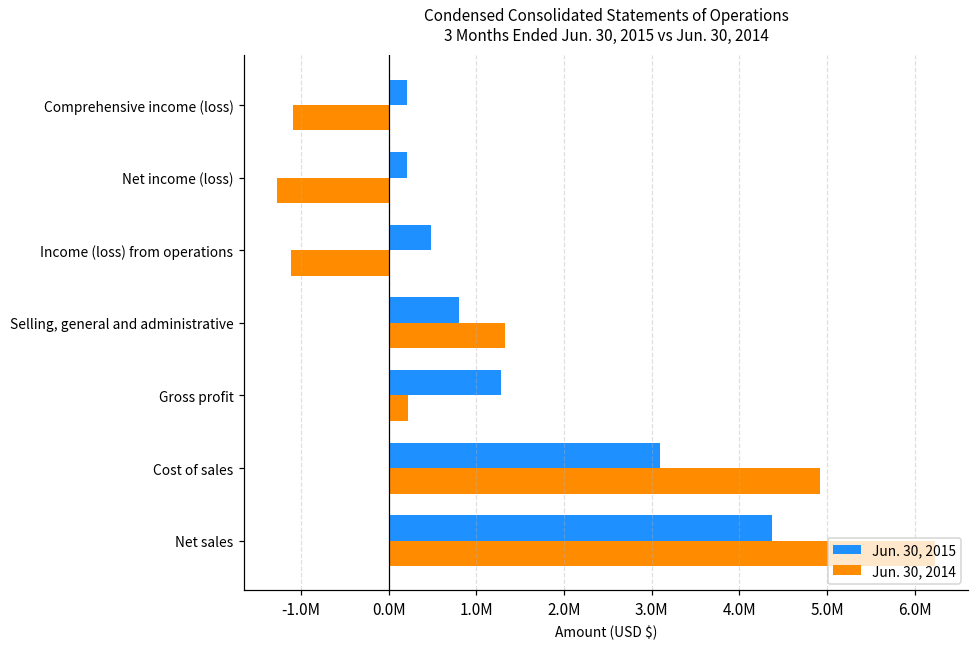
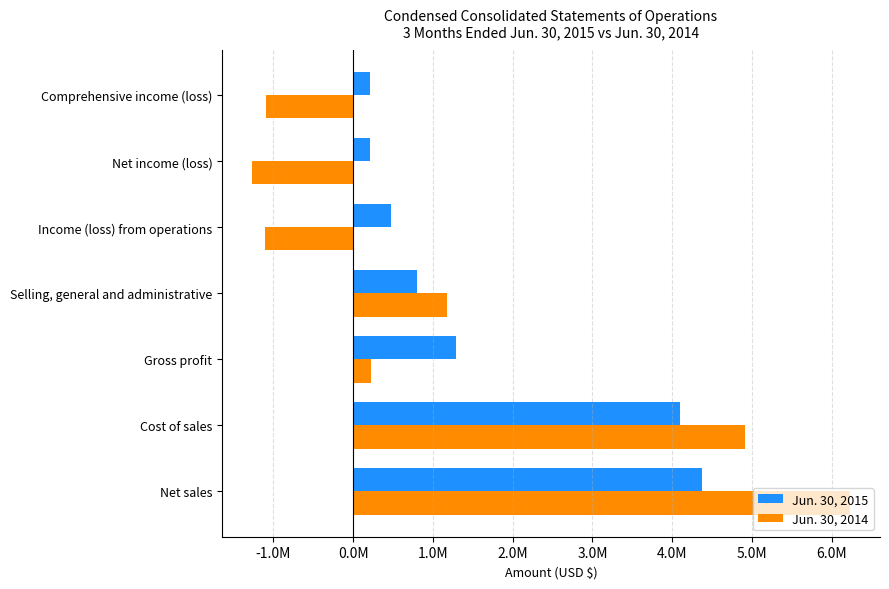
Jun. 30, 2014, Selling, general and administrative: 1300000 -> 1200000
Jun. 30, 2015, Cost of sales: 3100000 -> 4100000
